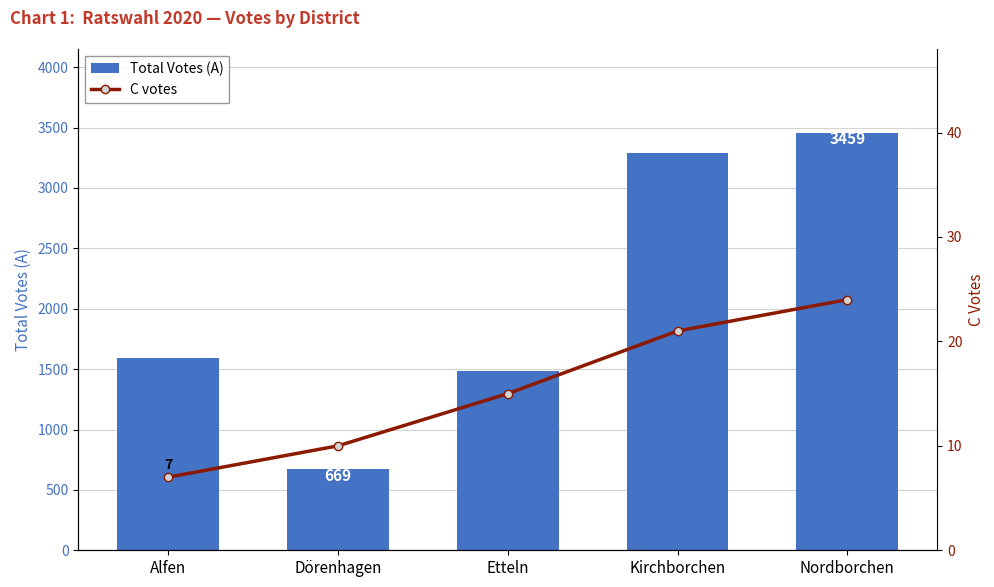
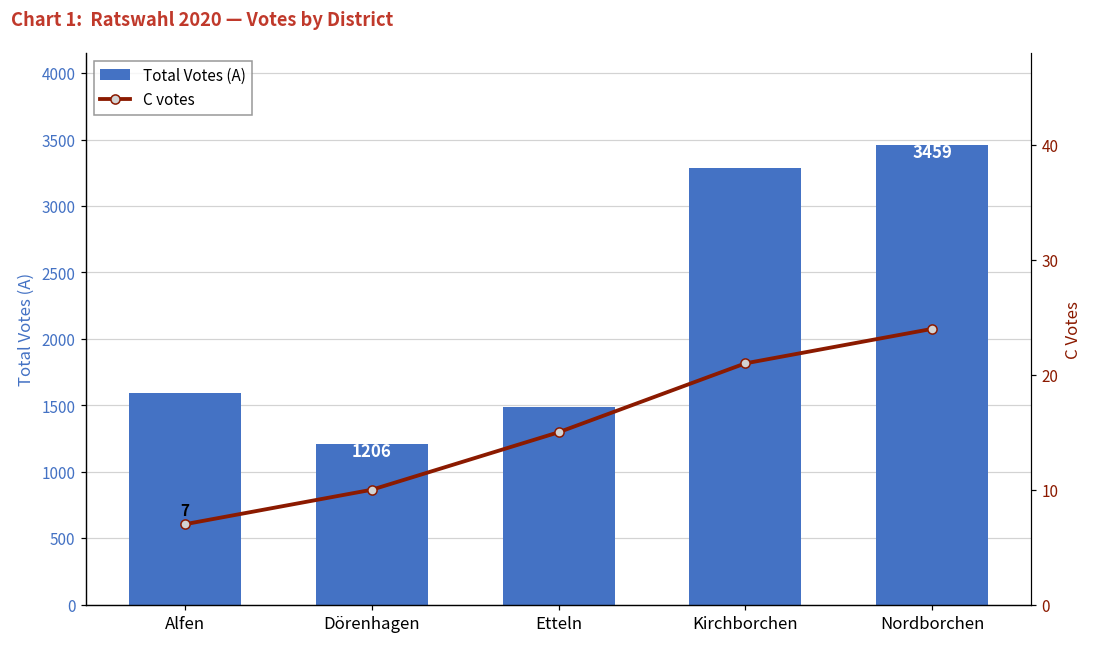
Total Votes (A), Dörenhagen: 669 -> 1206
